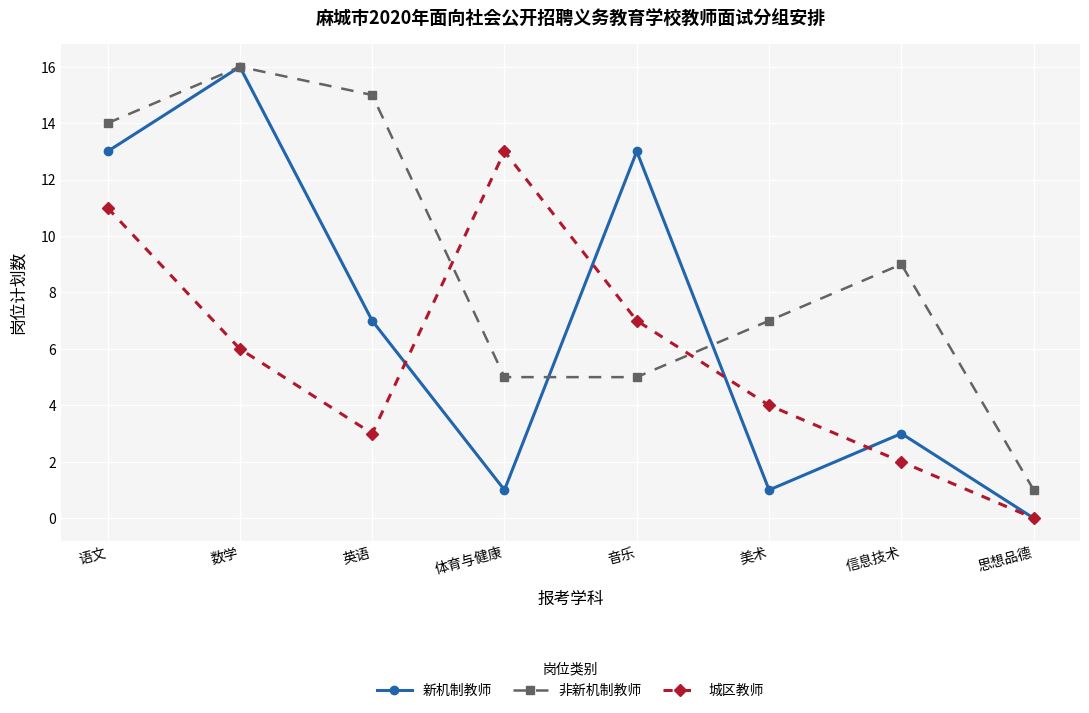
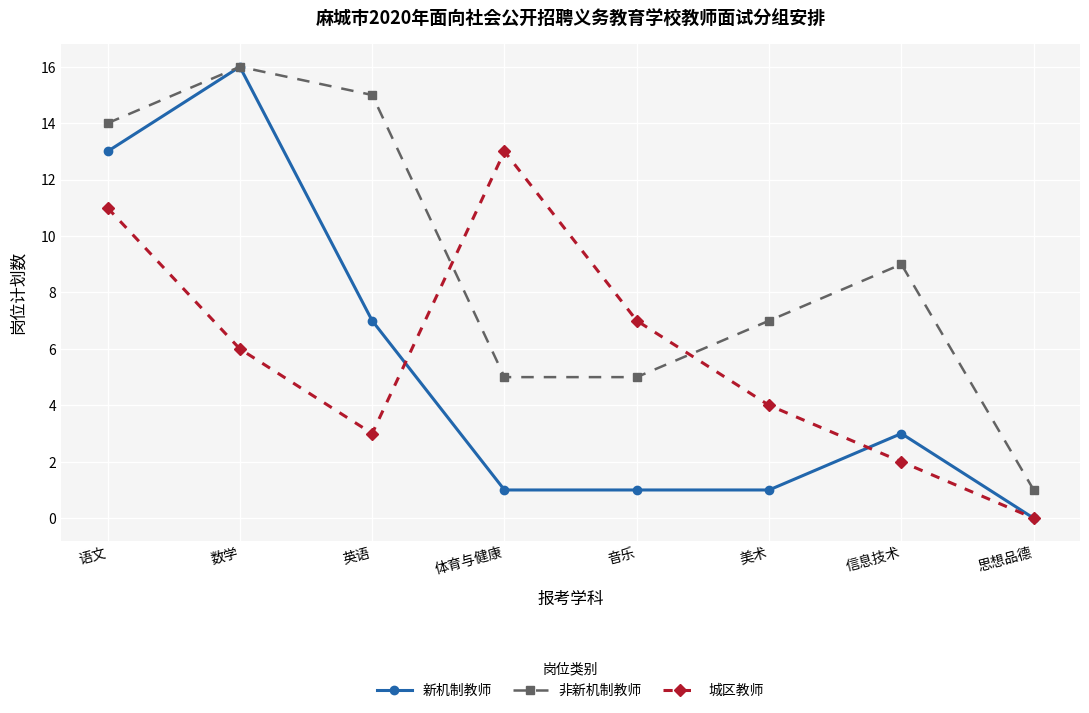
新机制教师, 音乐: 13 -> 1
